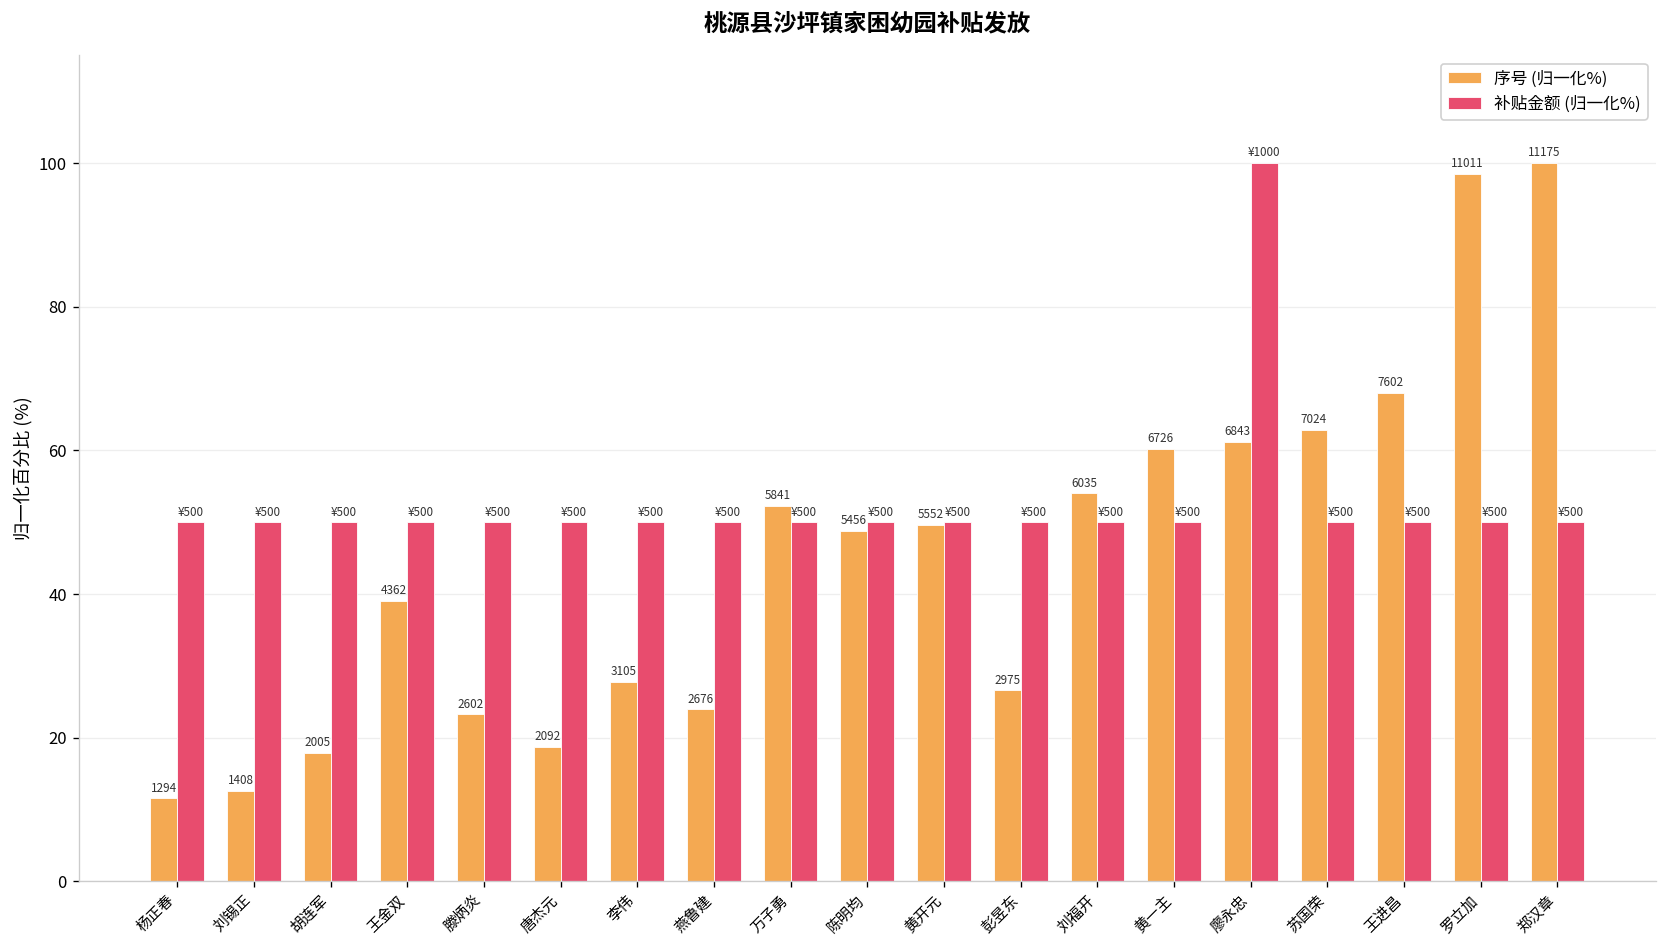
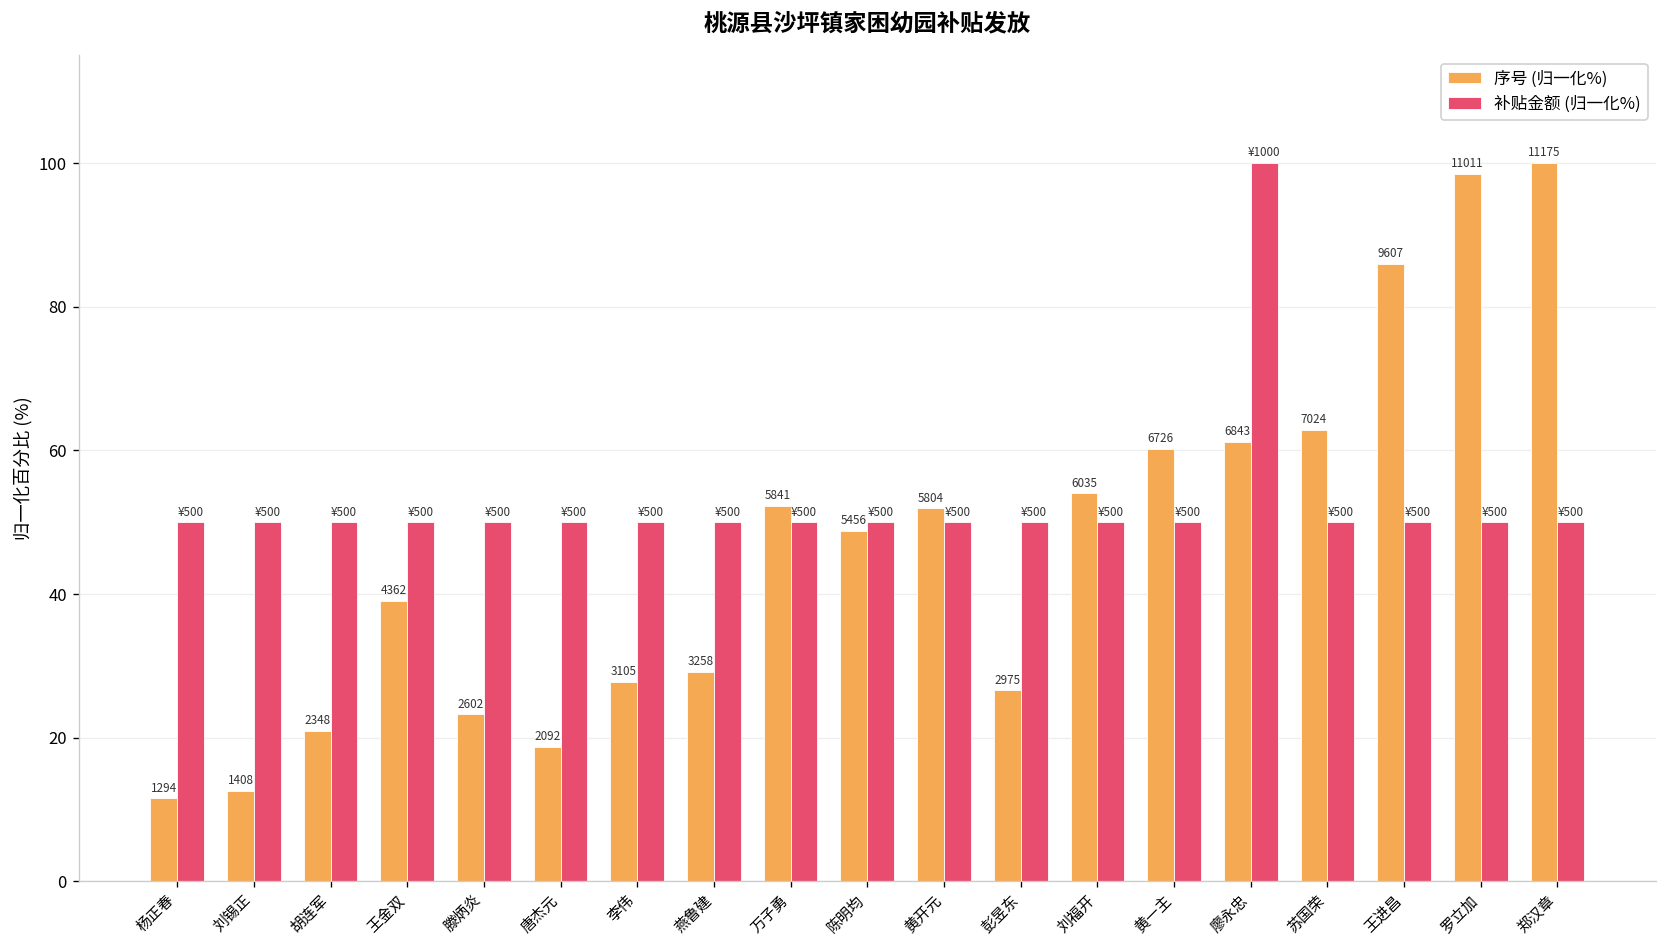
序号 (归一化%), 胡连军: 2005 -> 2348
序号 (归一化%), 燕鲁建: 2676 -> 3258
序号 (归一化%), 黄开元: 5552 -> 5804
序号 (归一化%), 王进昌: 7602 -> 9607
